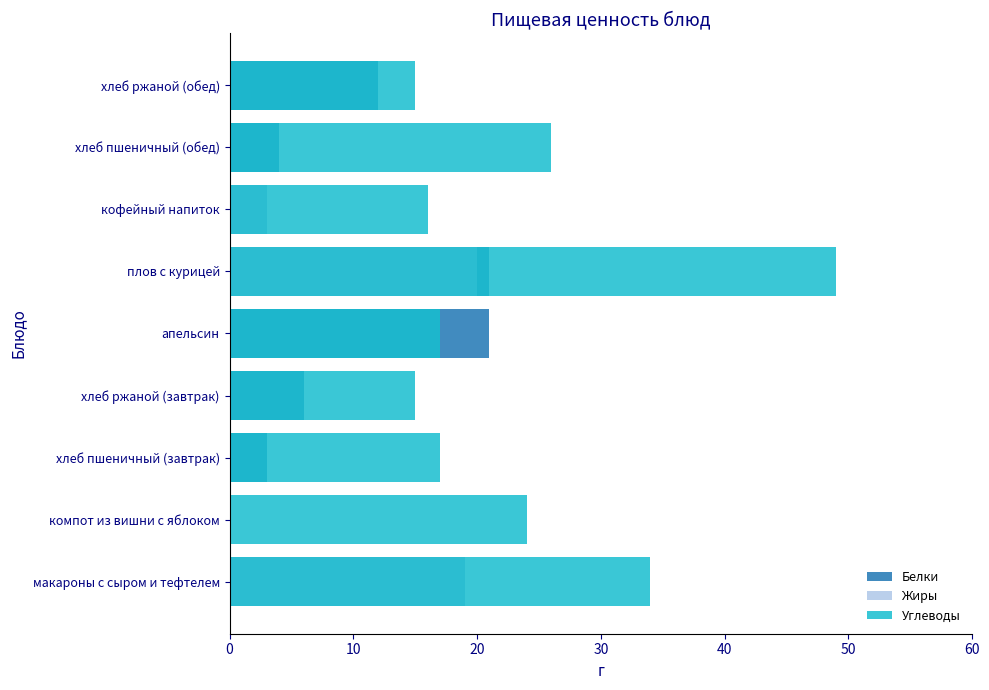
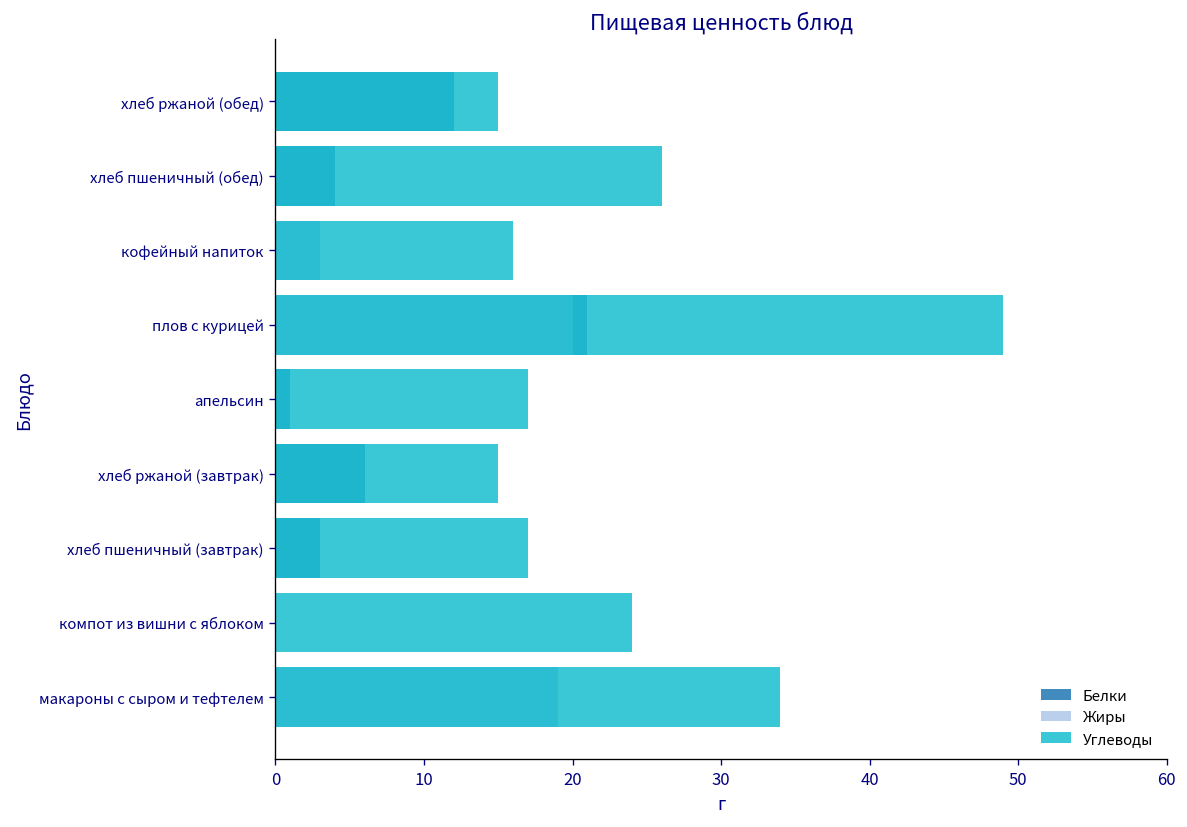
Белки, апельсин: 21 -> 1
